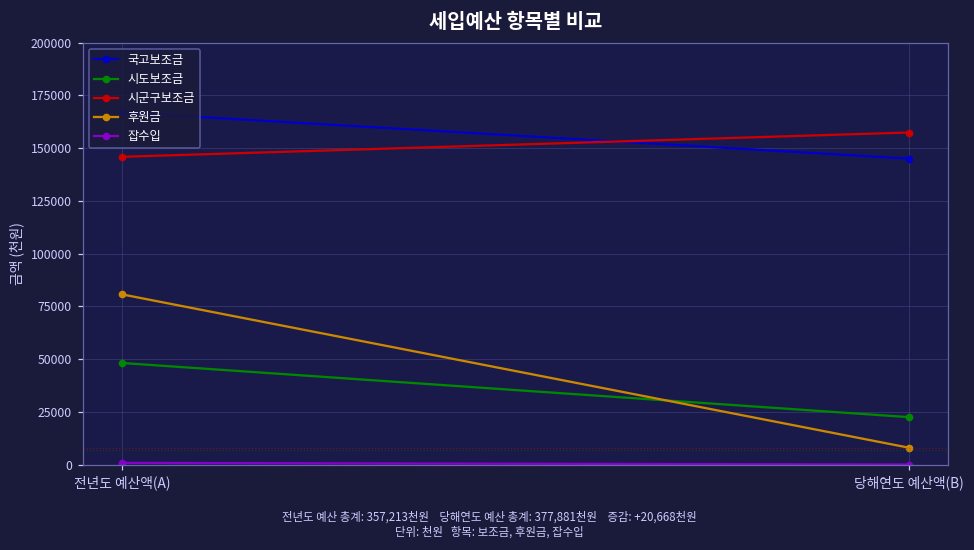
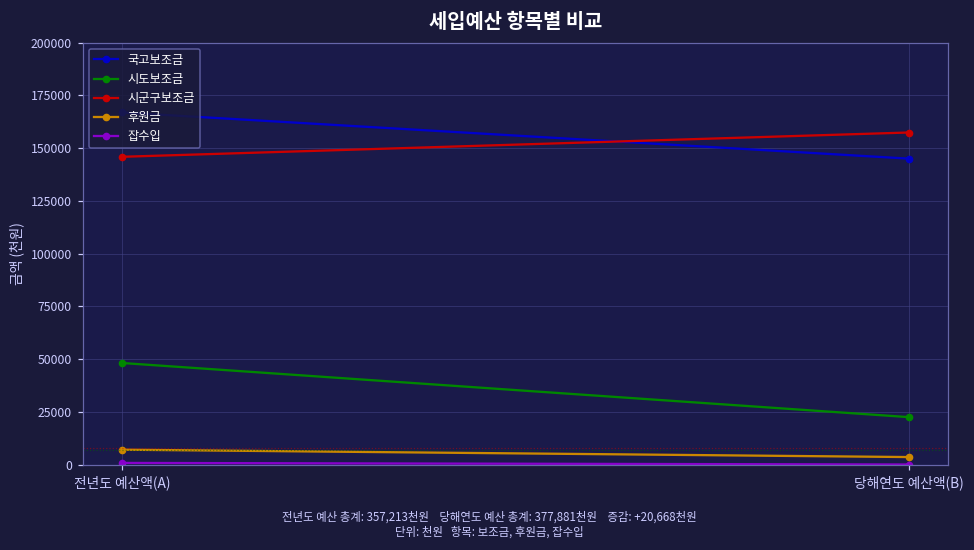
후원금, 전년도 예산액(A): 81000 -> 7000
후원금, 당해연도 예산액(B): 8000 -> 4000
